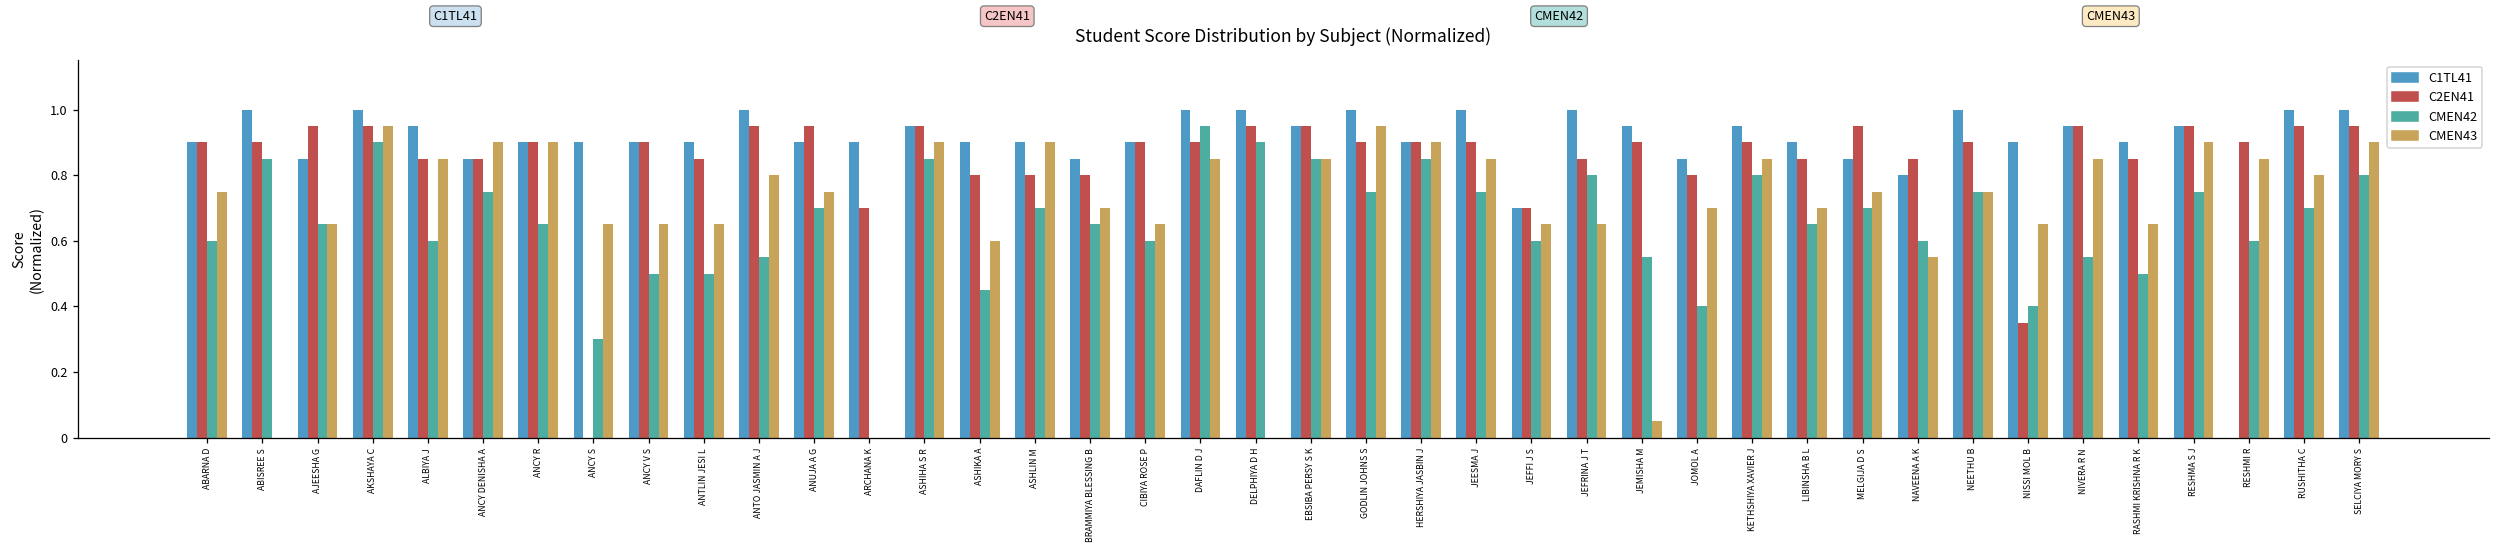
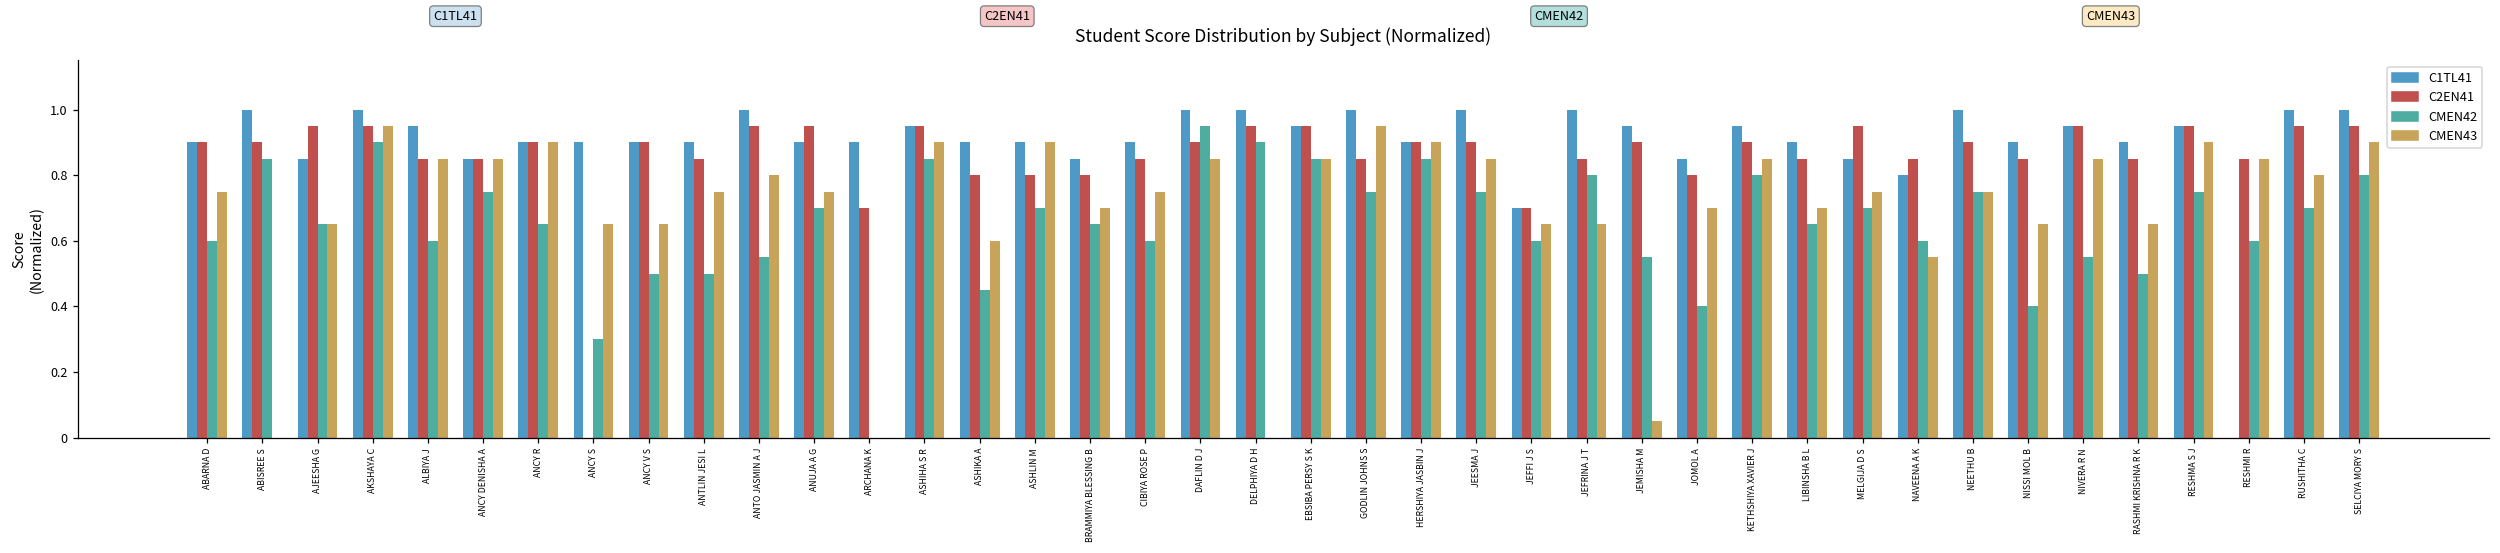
CMEN43, ANCY DENISHA A: 0.90 -> 0.85
CMEN43, ANTLIN JESI L: 0.65 -> 0.75
C2EN41, CIBIYA ROSE P: 0.90 -> 0.85
CMEN43, CIBIYA ROSE P: 0.65 -> 0.75
C2EN41, GODLIN JOHNS S: 0.90 -> 0.85
C2EN41, NISSI MOL B: 0.35 -> 0.85
C2EN41, RESHMI R: 0.90 -> 0.85
